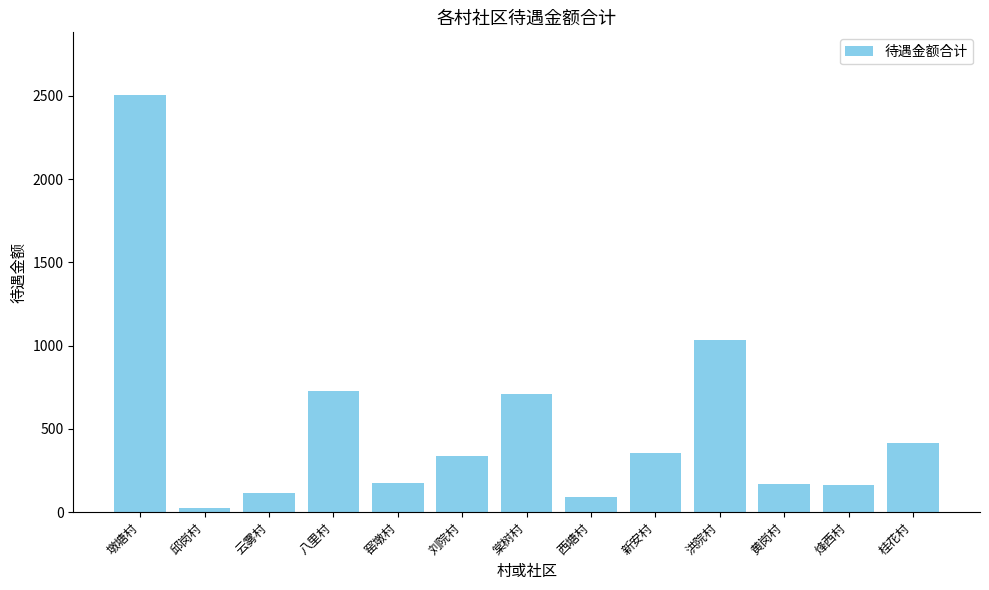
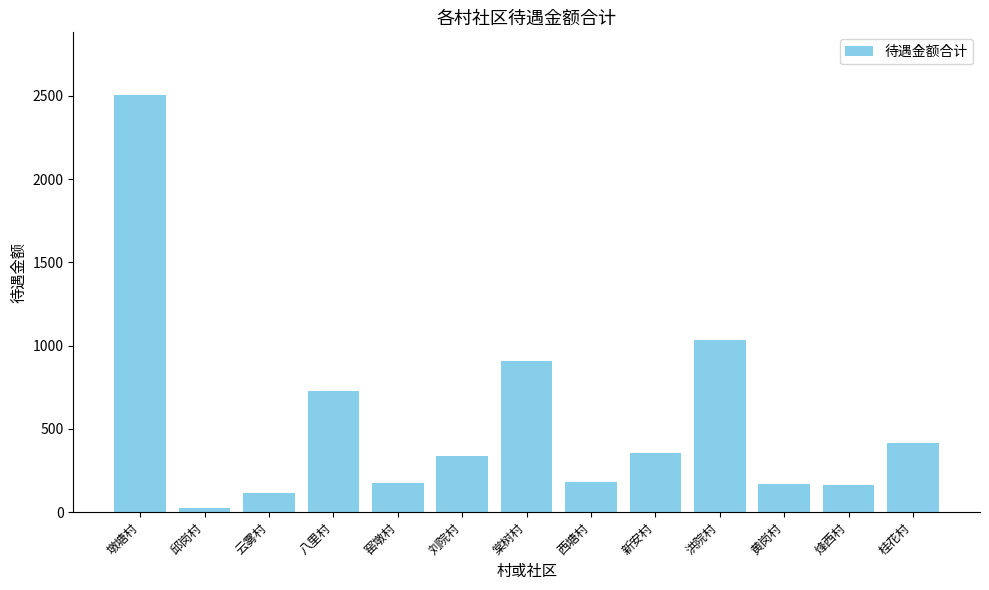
棠树村: 710 -> 910
西塘村: 90 -> 180
